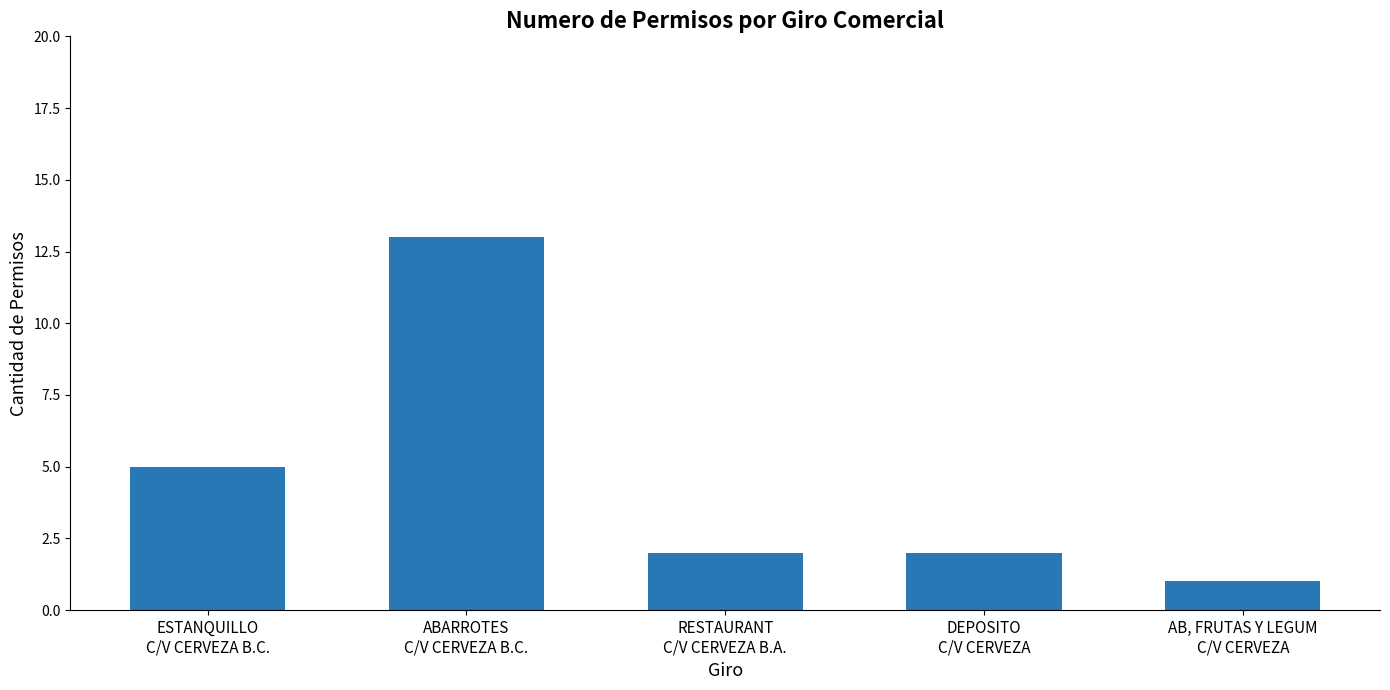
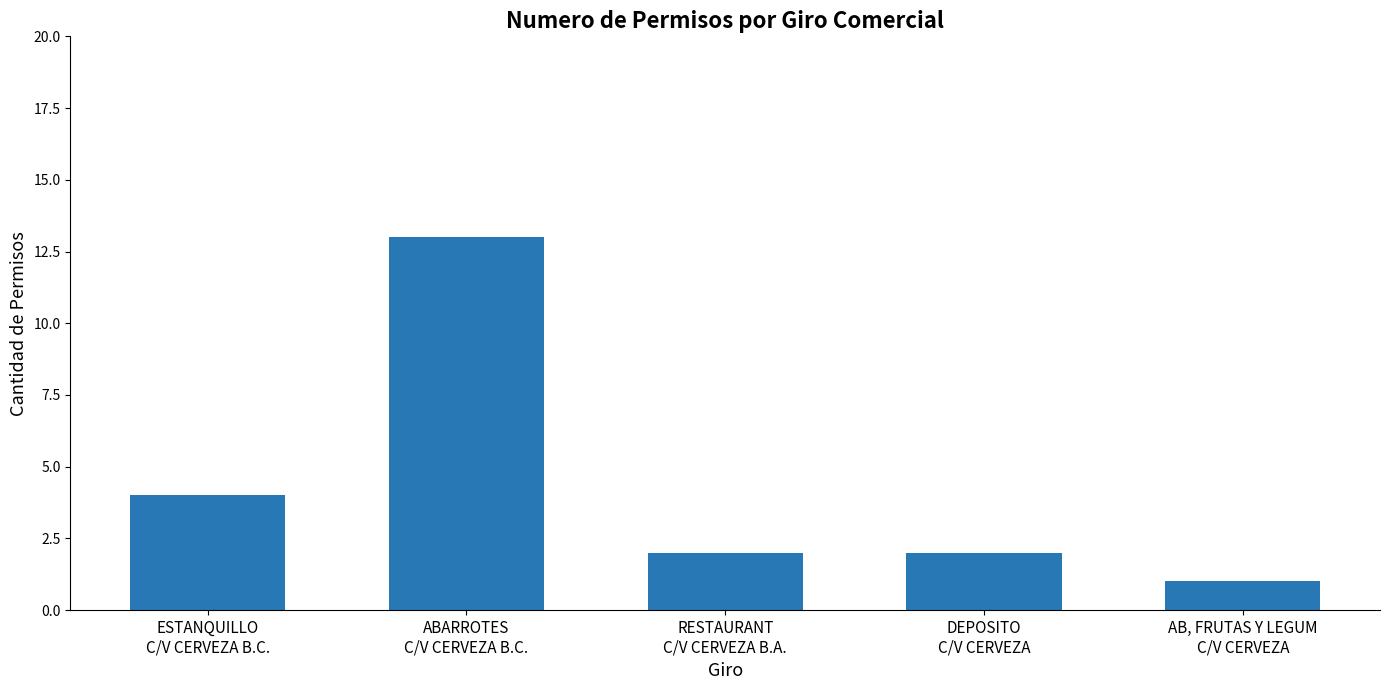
ESTANQUILLO C/V CERVEZA B.C.: 5 -> 4
